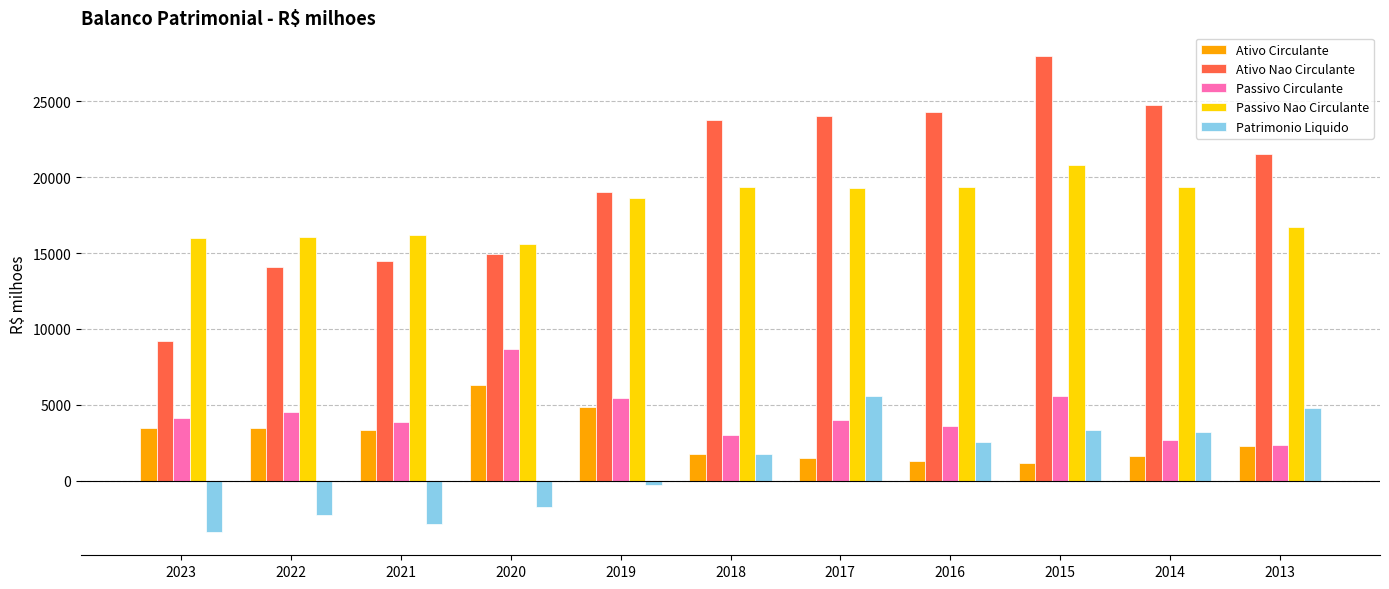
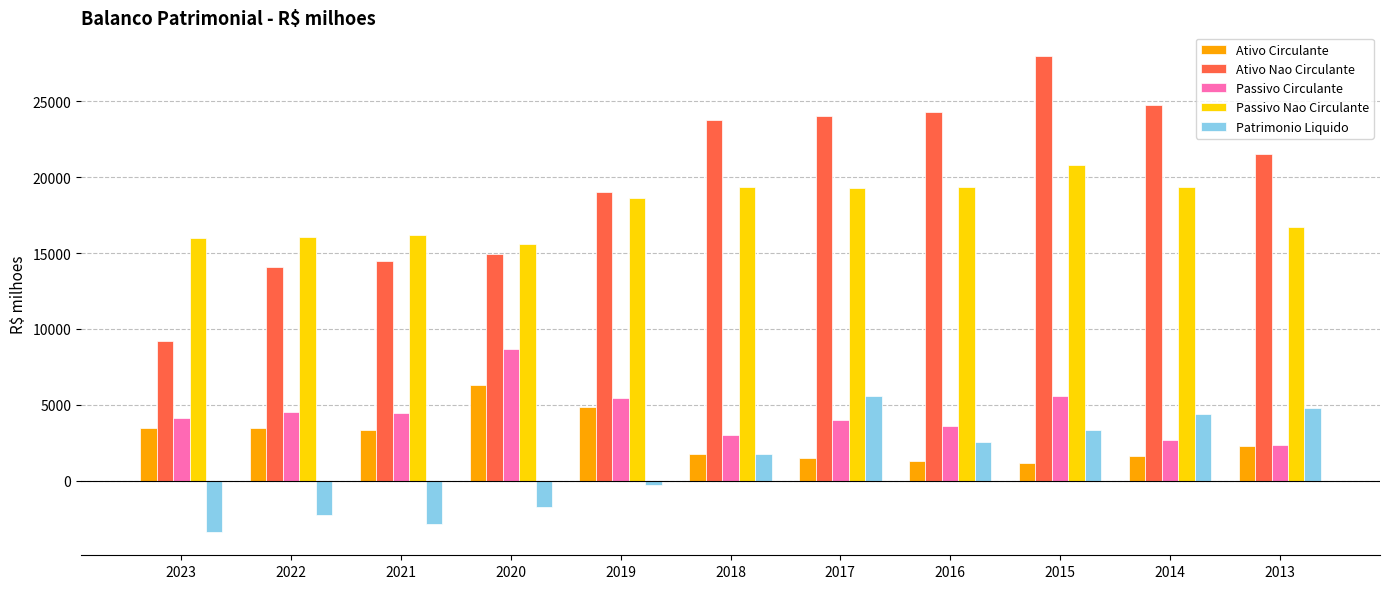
Passivo Circulante, 2021: 3900 -> 4400
Patrimonio Liquido, 2014: 3200 -> 4400
